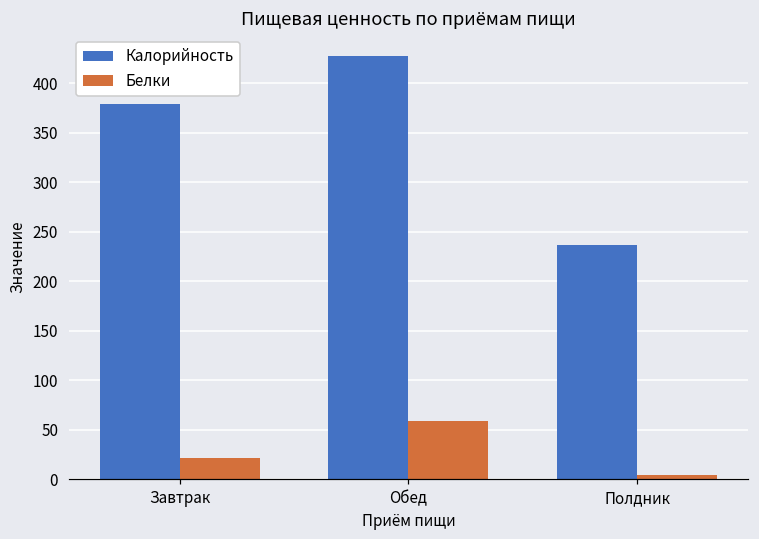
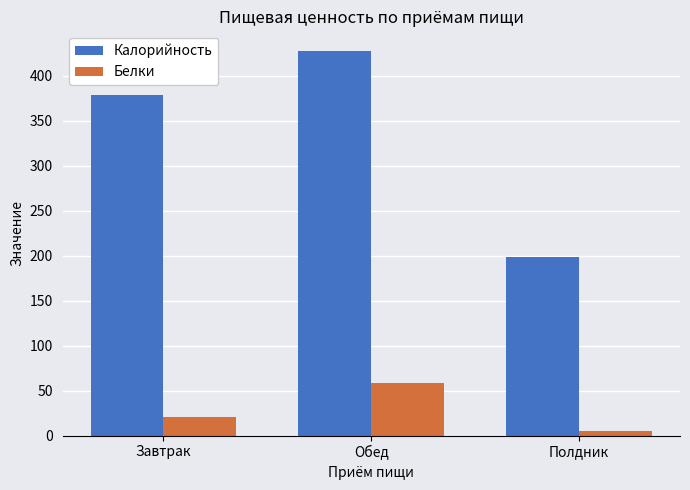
Калорийность, Полдник: 240 -> 200
